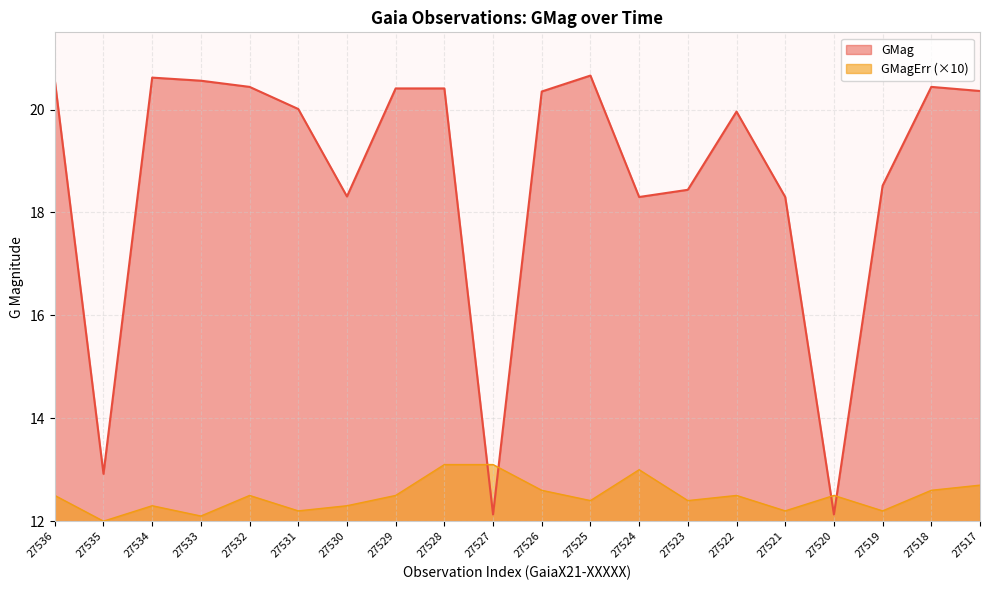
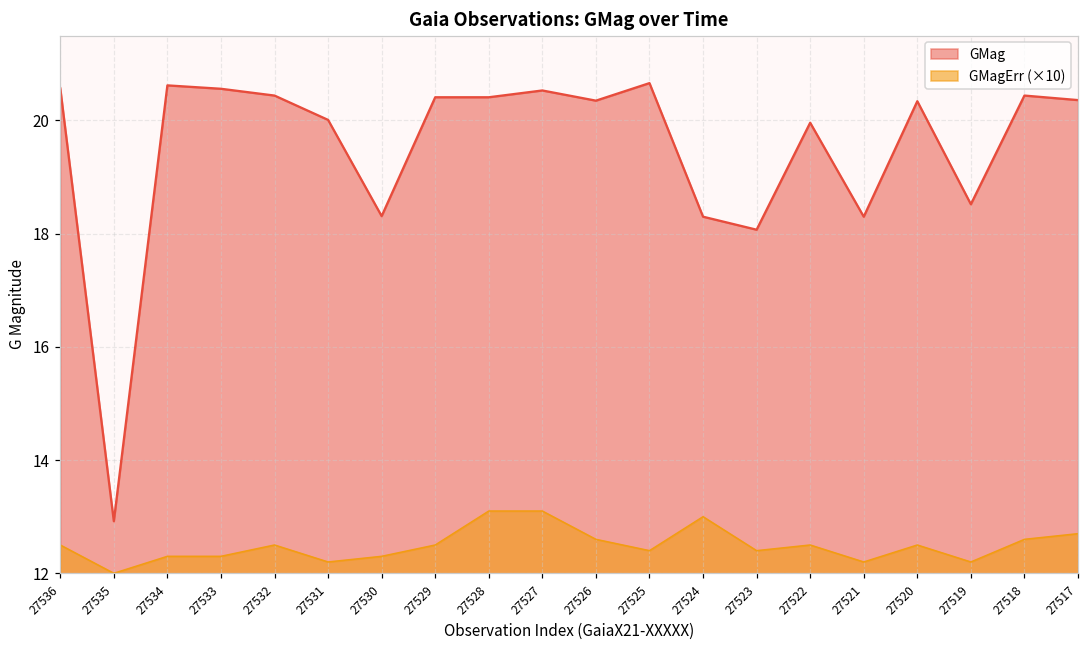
GMagErr (×10), 27533: 12.1 -> 12.3
GMag, 27527: 12.1 -> 20.5
GMag, 27523: 18.4 -> 18.1
GMag, 27520: 12.1 -> 20.3
